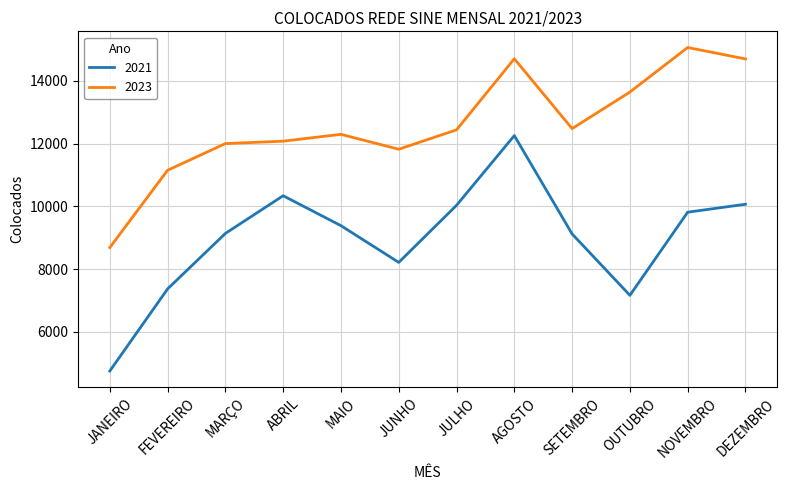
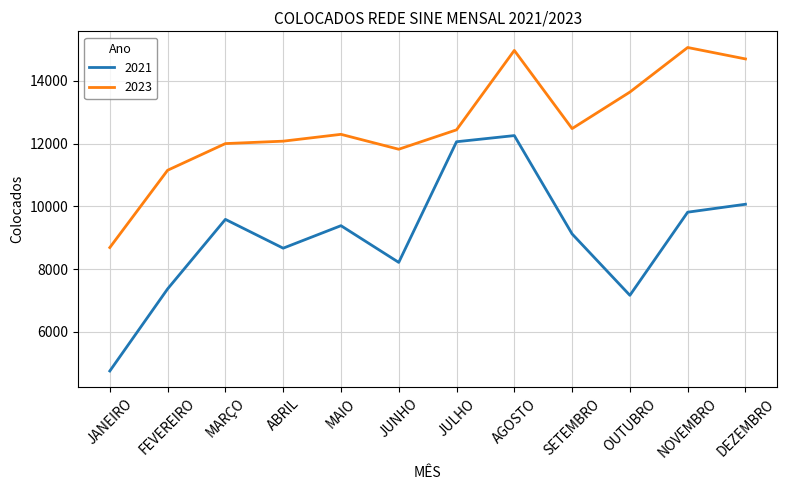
2021, MARÇO: 9100 -> 9600
2021, ABRIL: 10300 -> 8700
2021, JULHO: 10000 -> 12100
2023, AGOSTO: 14700 -> 15000
